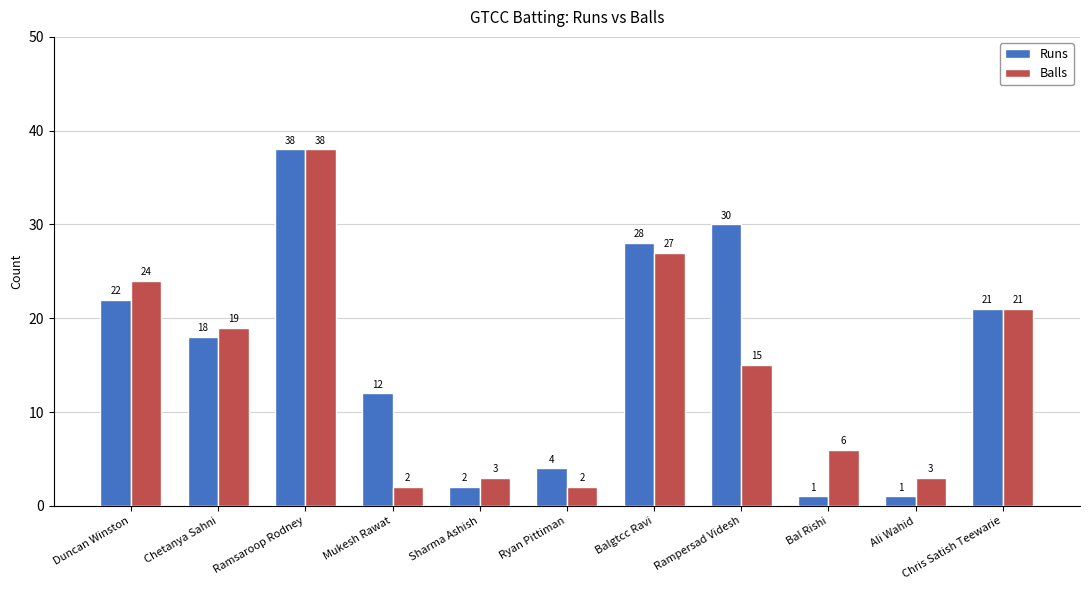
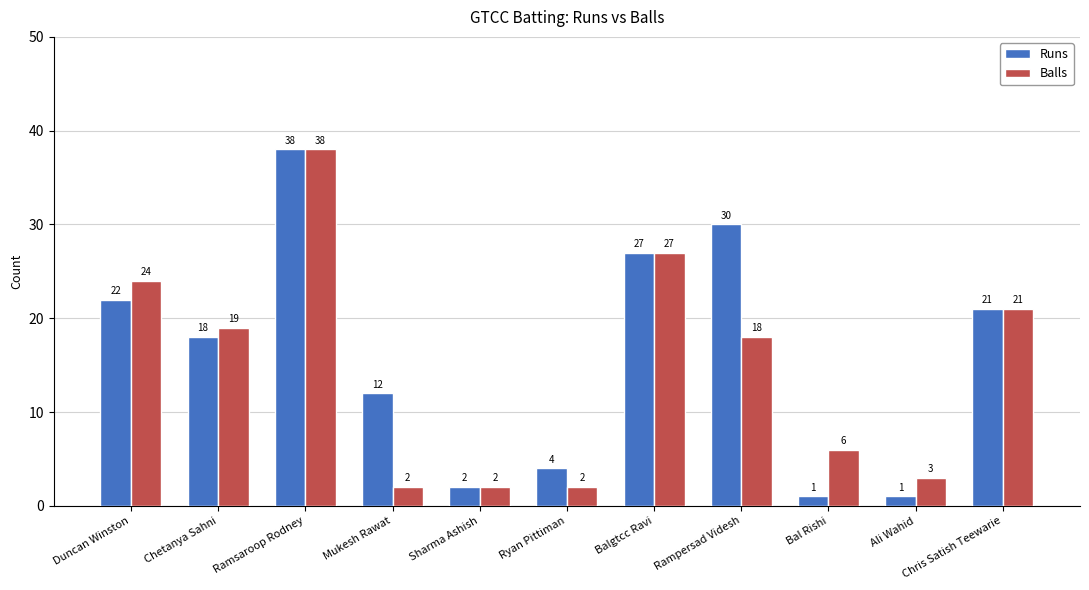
Balls, Sharma Ashish: 3 -> 2
Runs, Balgtcc Ravi: 28 -> 27
Balls, Rampersad Videsh: 15 -> 18
